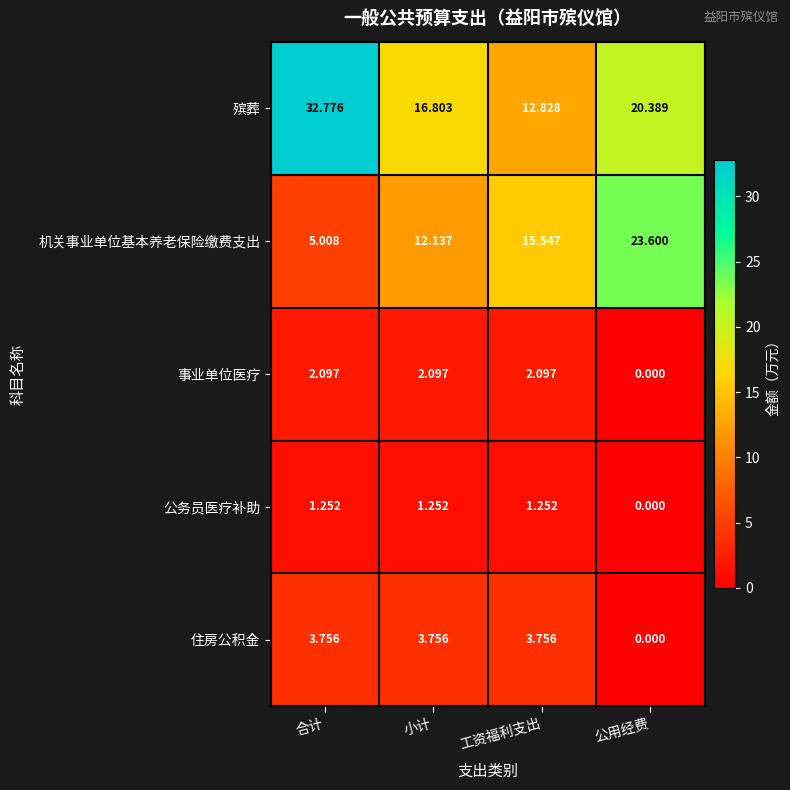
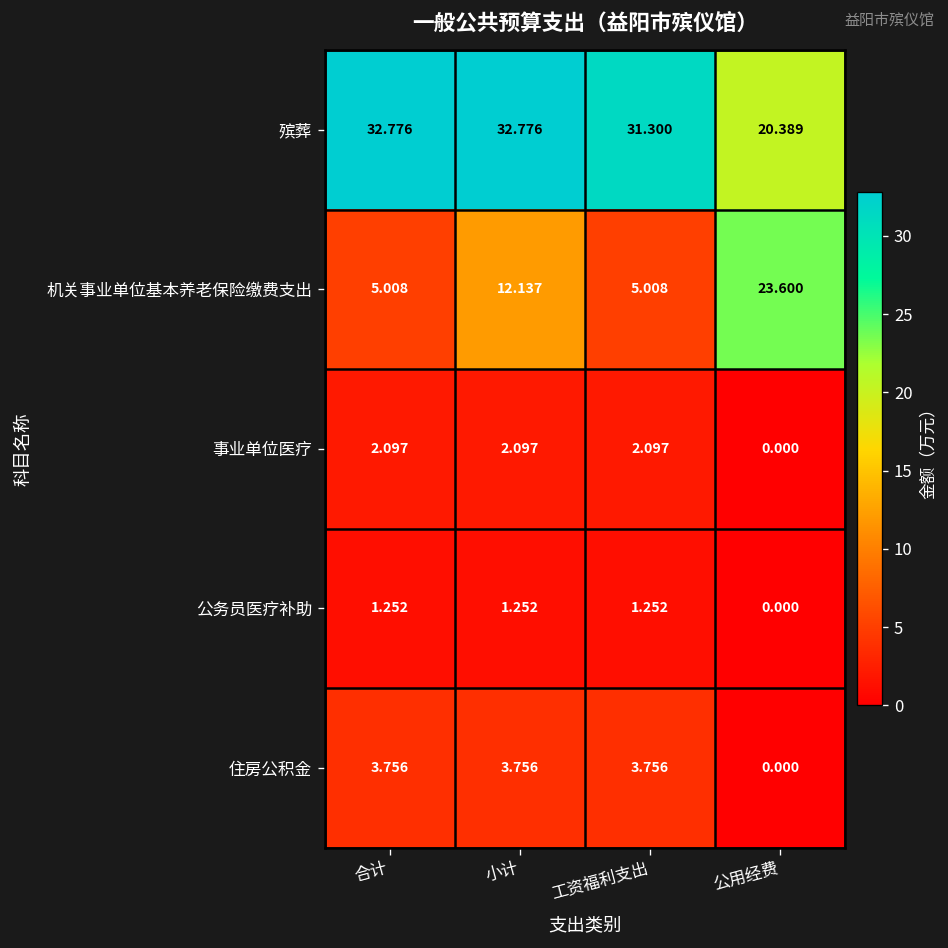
殡葬, 小计: 16.803 -> 32.776
殡葬, 工资福利支出: 12.828 -> 31.300
机关事业单位基本养老保险缴费支出, 工资福利支出: 15.547 -> 5.008
